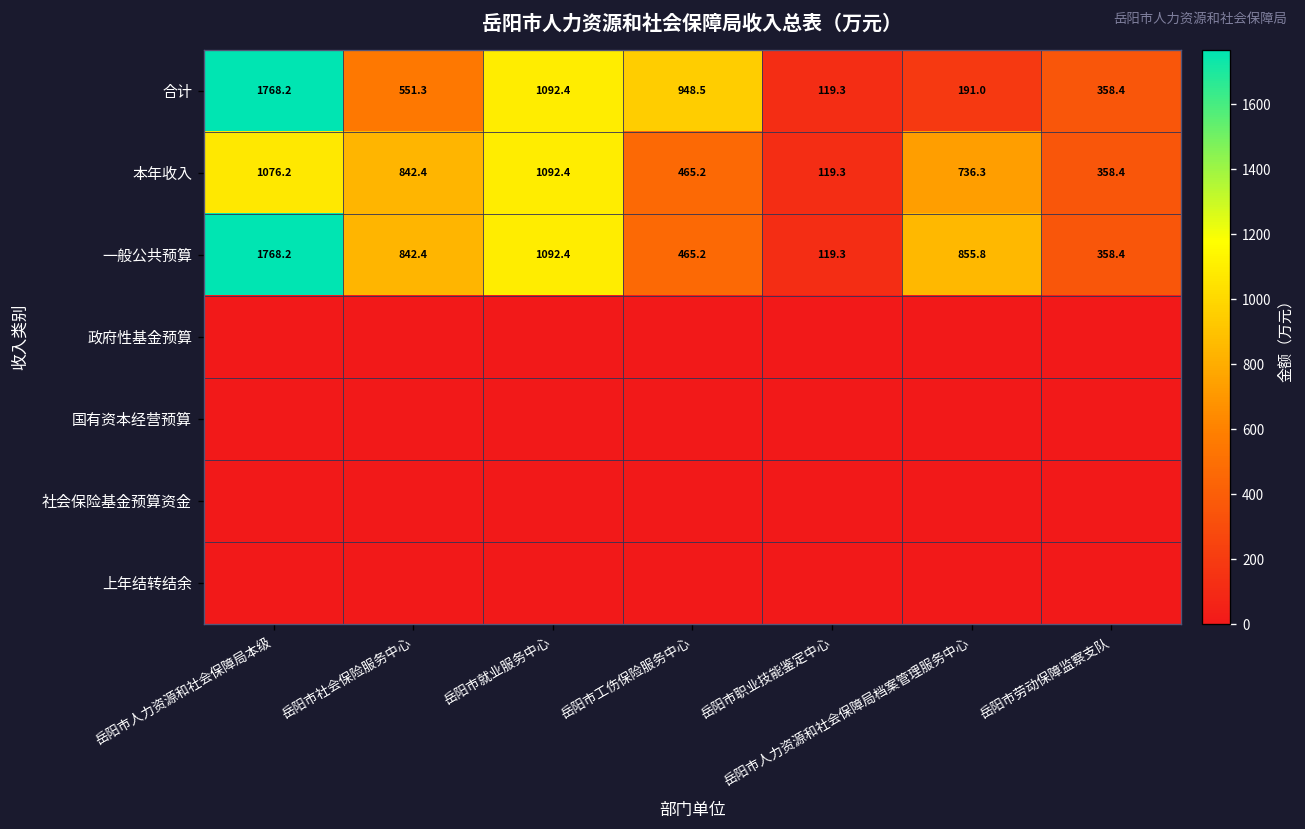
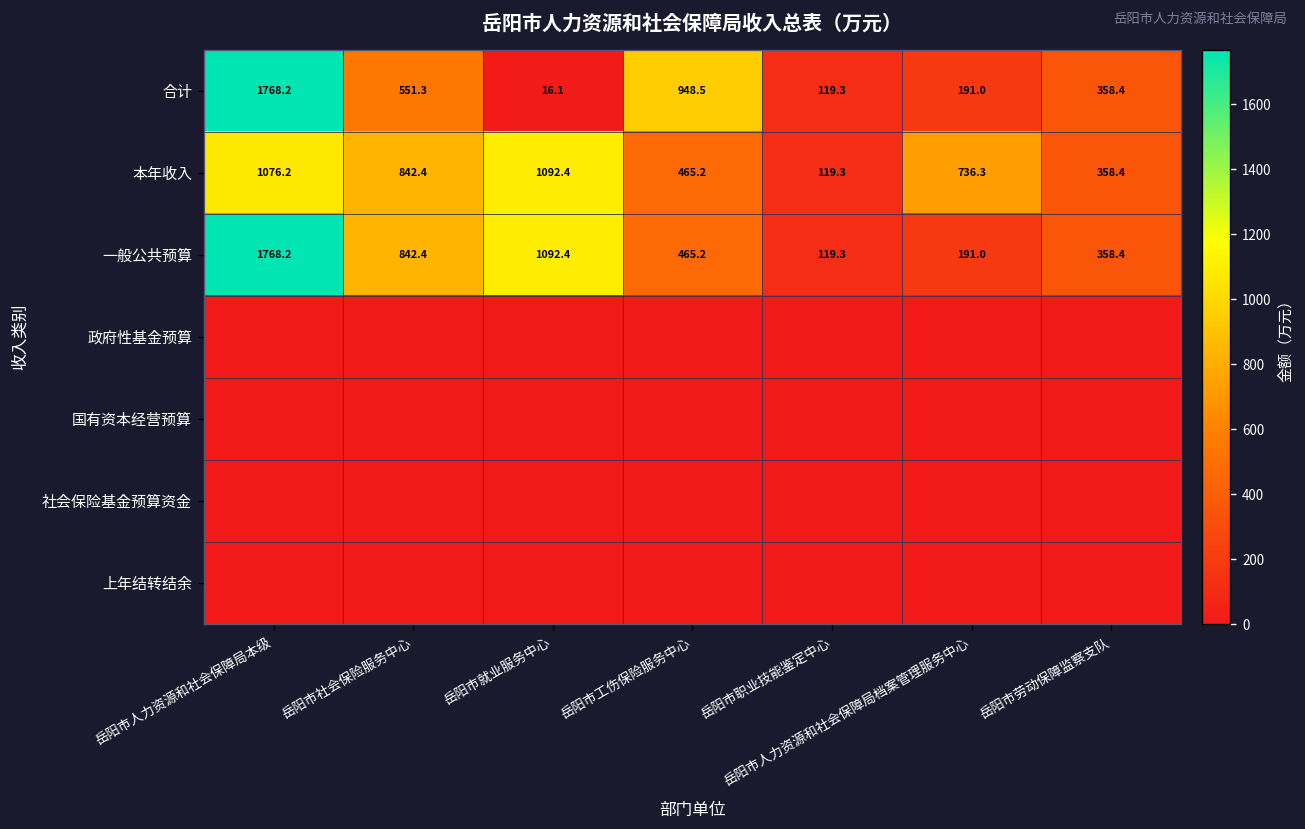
合计, 岳阳市就业服务中心: 1092.4 -> 16.1
一般公共预算, 岳阳市人力资源和社会保障局档案管理服务中心: 855.8 -> 191.0
